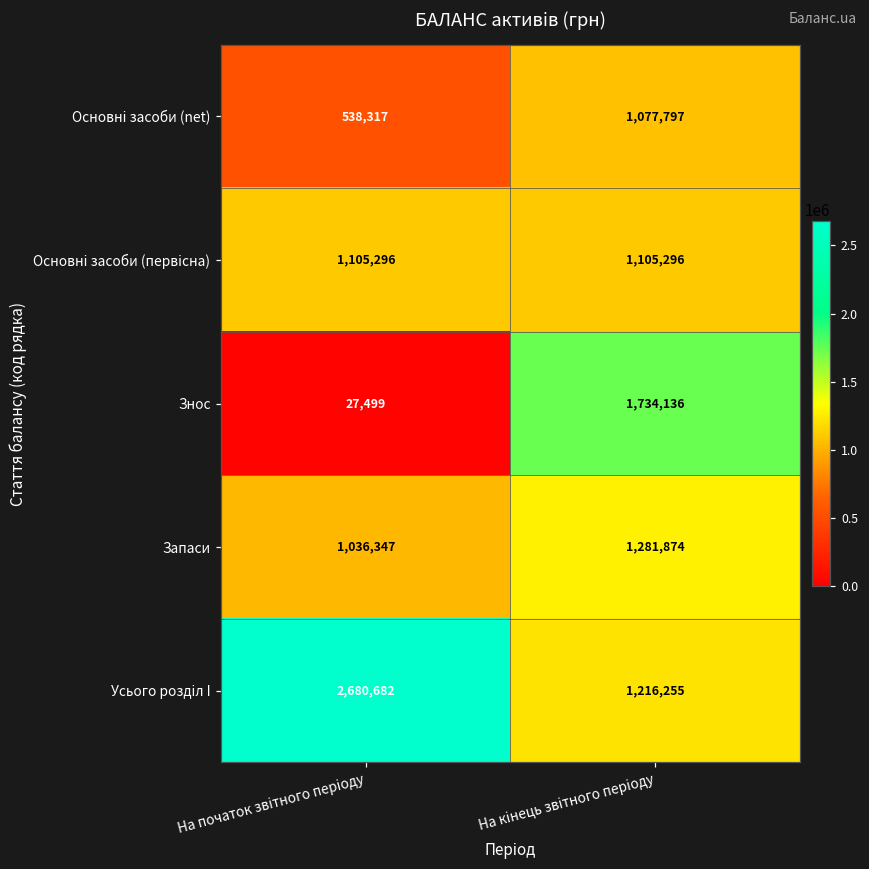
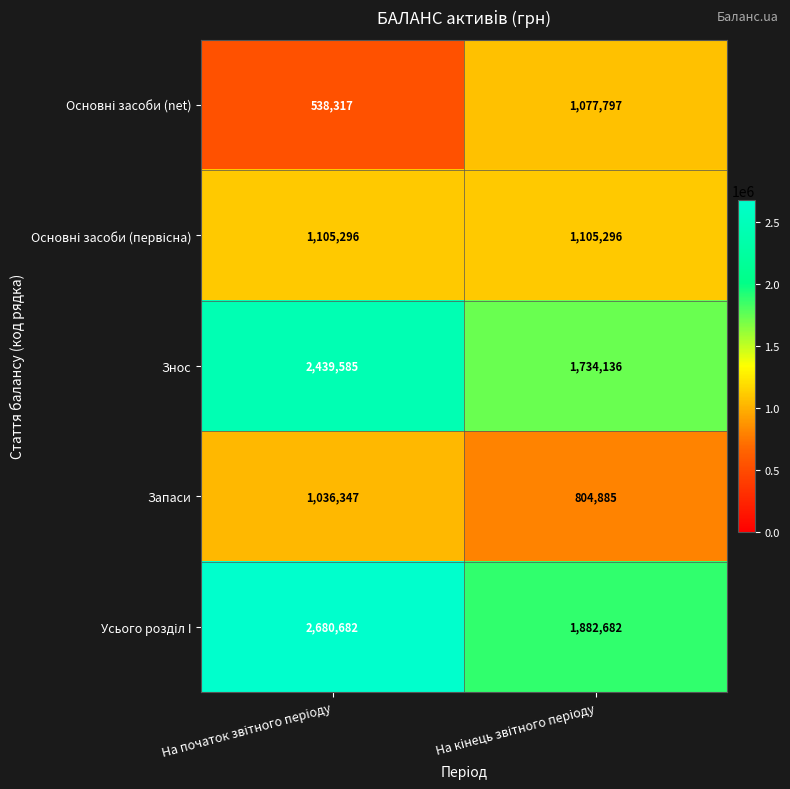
Знос, На початок звітного періоду: 27,499 -> 2,439,585
Запаси, На кінець звітного періоду: 1,281,874 -> 804,885
Усього розділ I, На кінець звітного періоду: 1,216,255 -> 1,882,682
